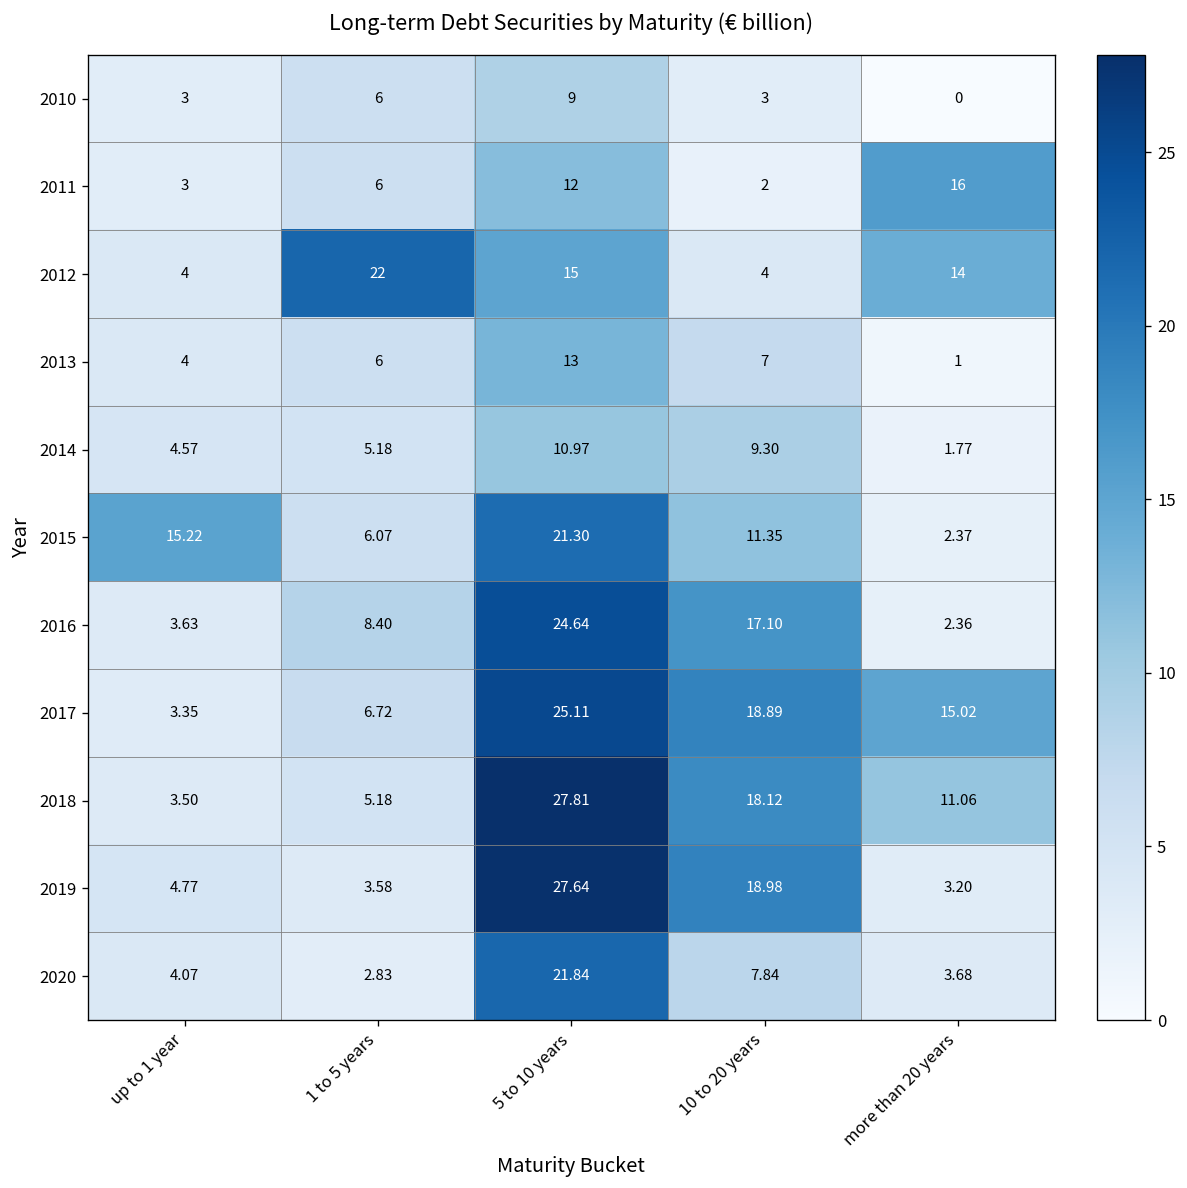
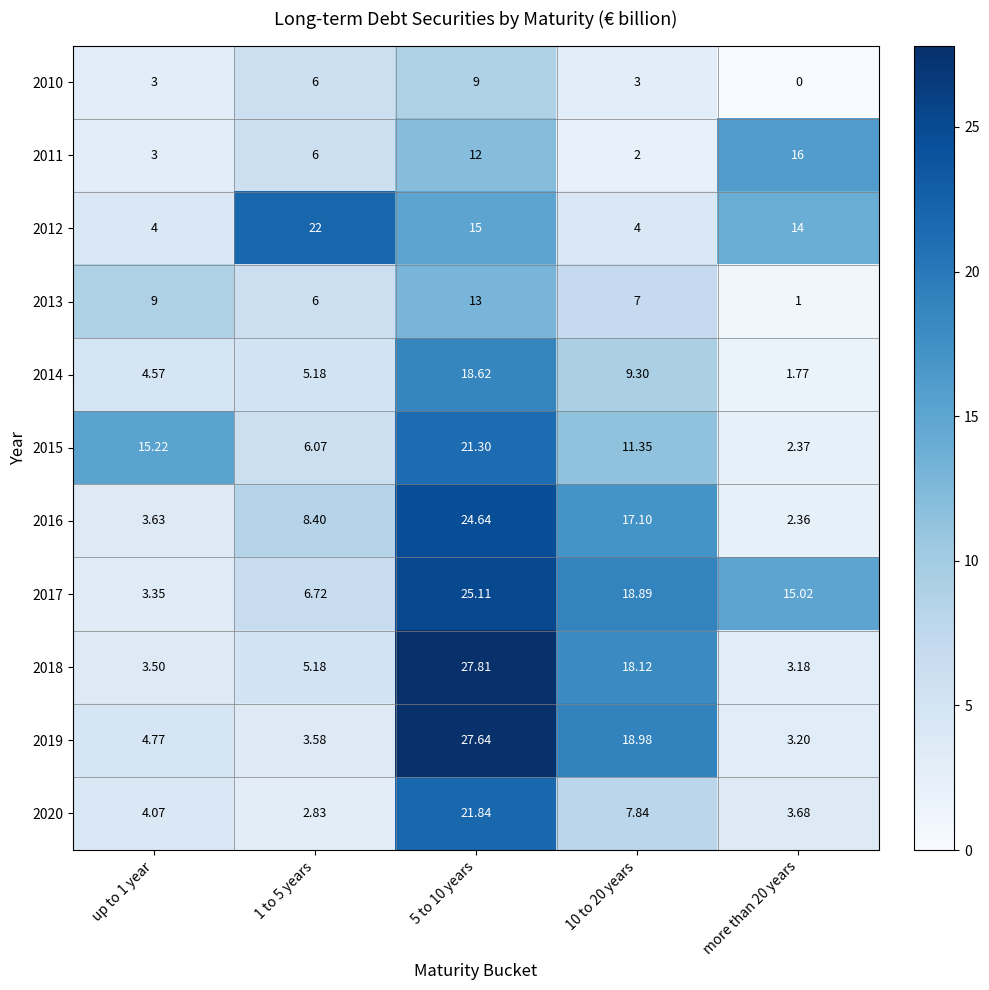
2013, up to 1 year: 4 -> 9
2014, 5 to 10 years: 10.97 -> 18.62
2018, more than 20 years: 11.06 -> 3.18
